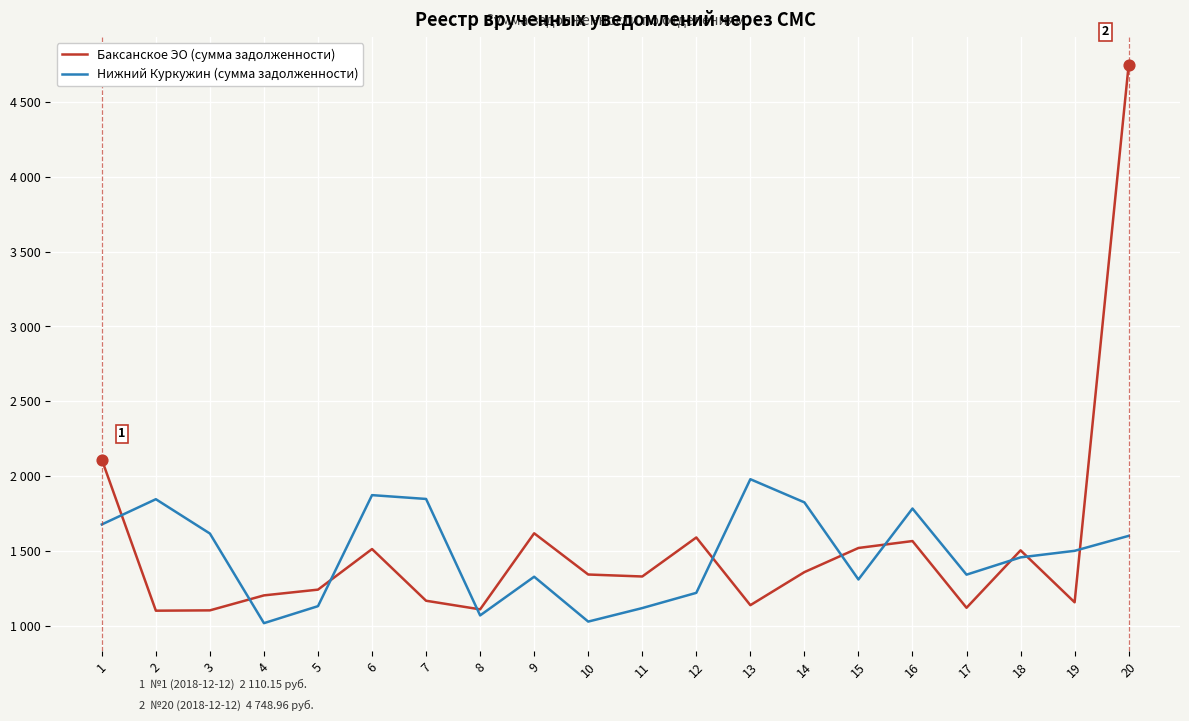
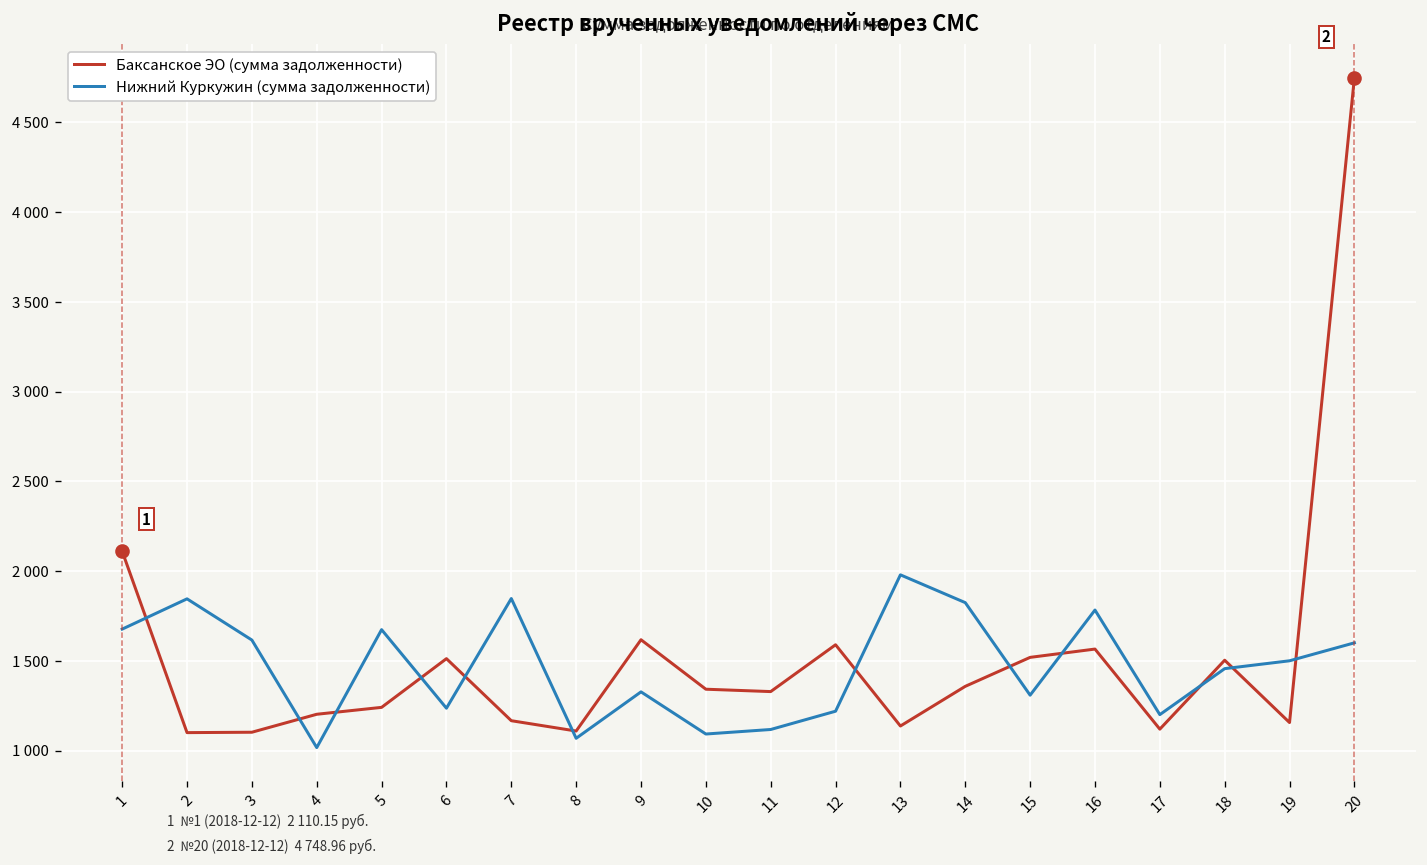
Нижний Куркужин (сумма задолженности), 5: 1130 -> 1670
Нижний Куркужин (сумма задолженности), 6: 1870 -> 1240
Нижний Куркужин (сумма задолженности), 10: 1030 -> 1090
Нижний Куркужин (сумма задолженности), 17: 1340 -> 1200
